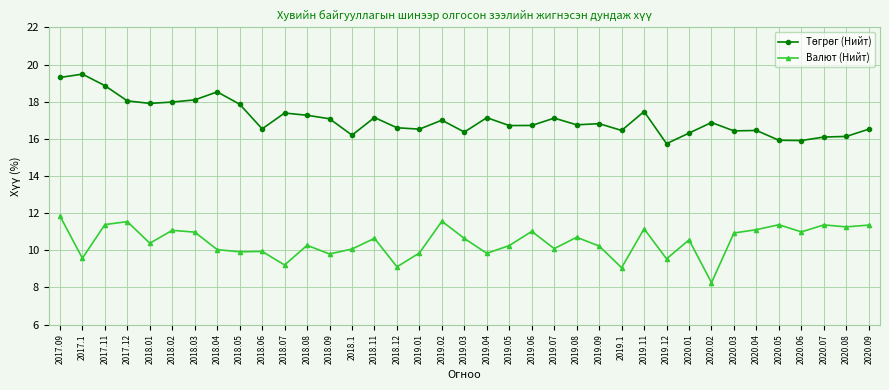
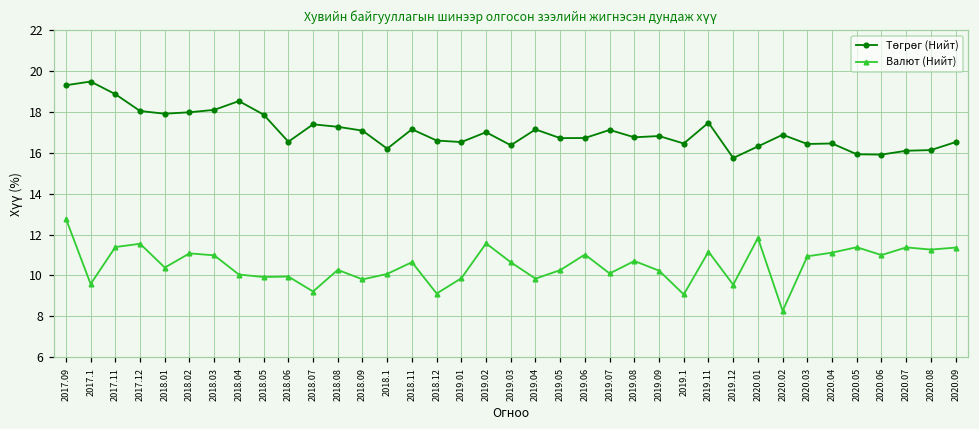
Валют (Нийт), 2017.09: 11.8 -> 12.8
Валют (Нийт), 2020.01: 10.6 -> 11.8
